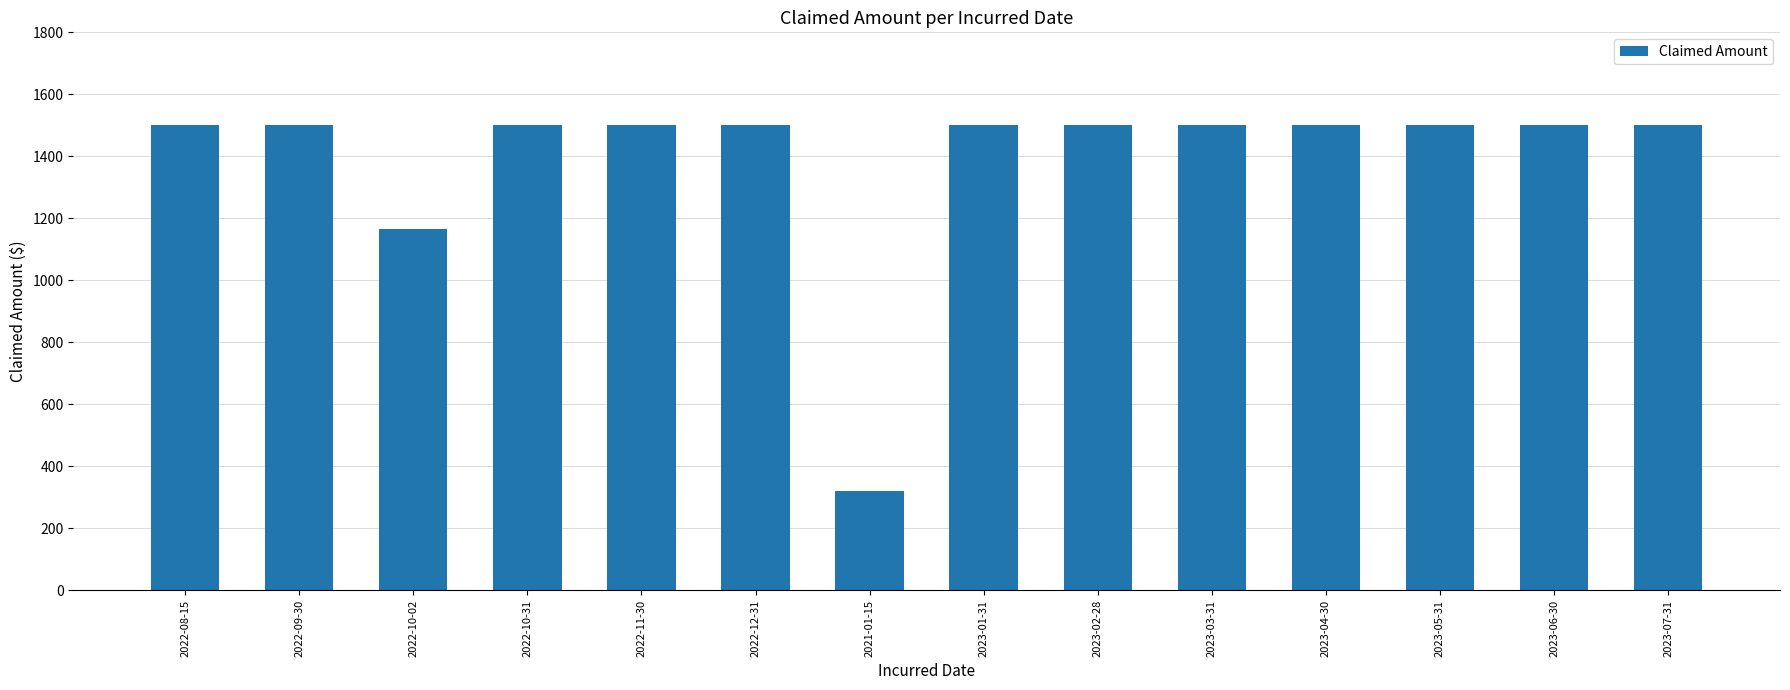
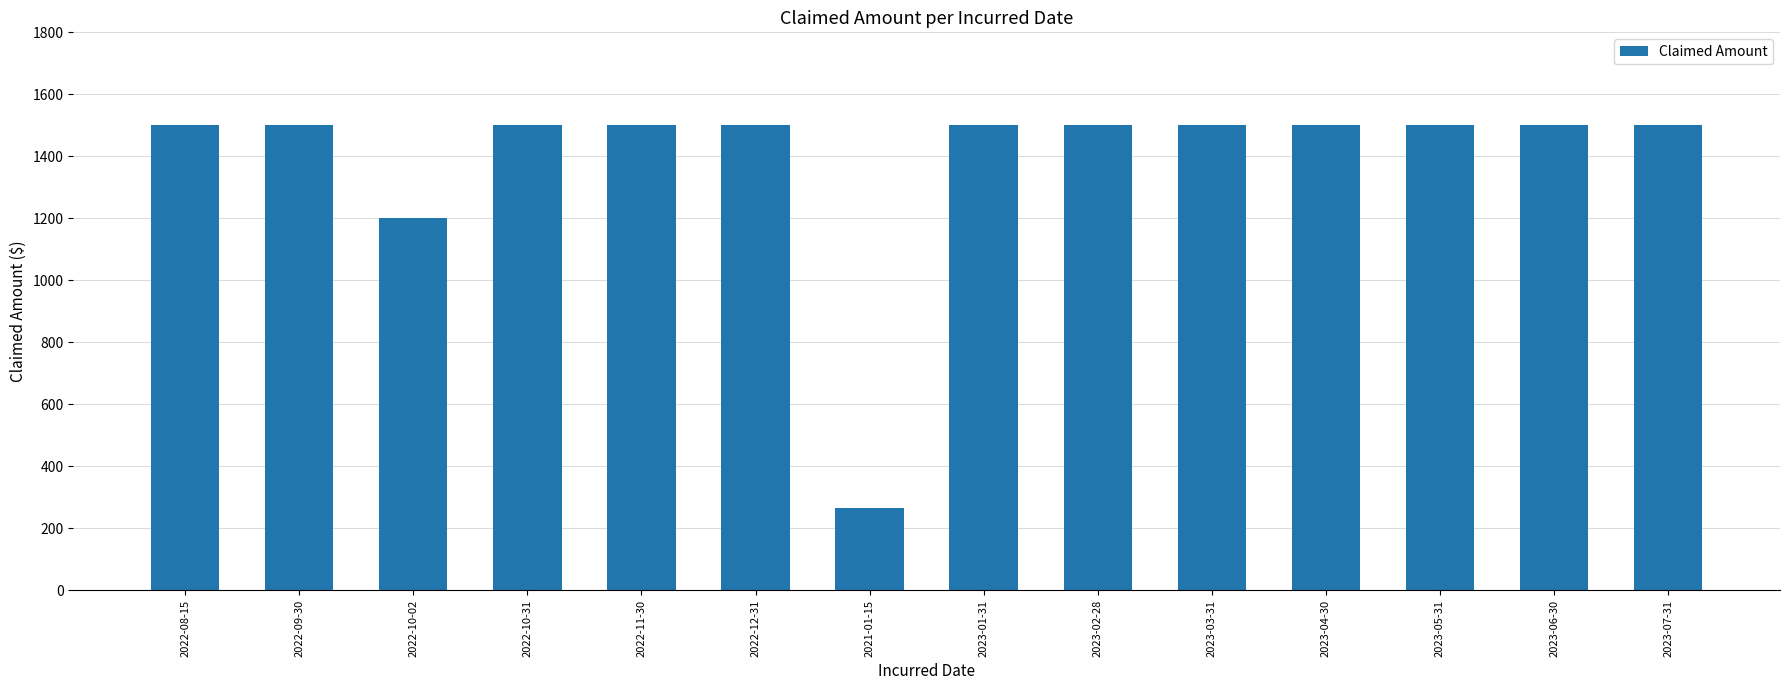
2022-10-02: 1170 -> 1200
2021-01-15: 320 -> 270
